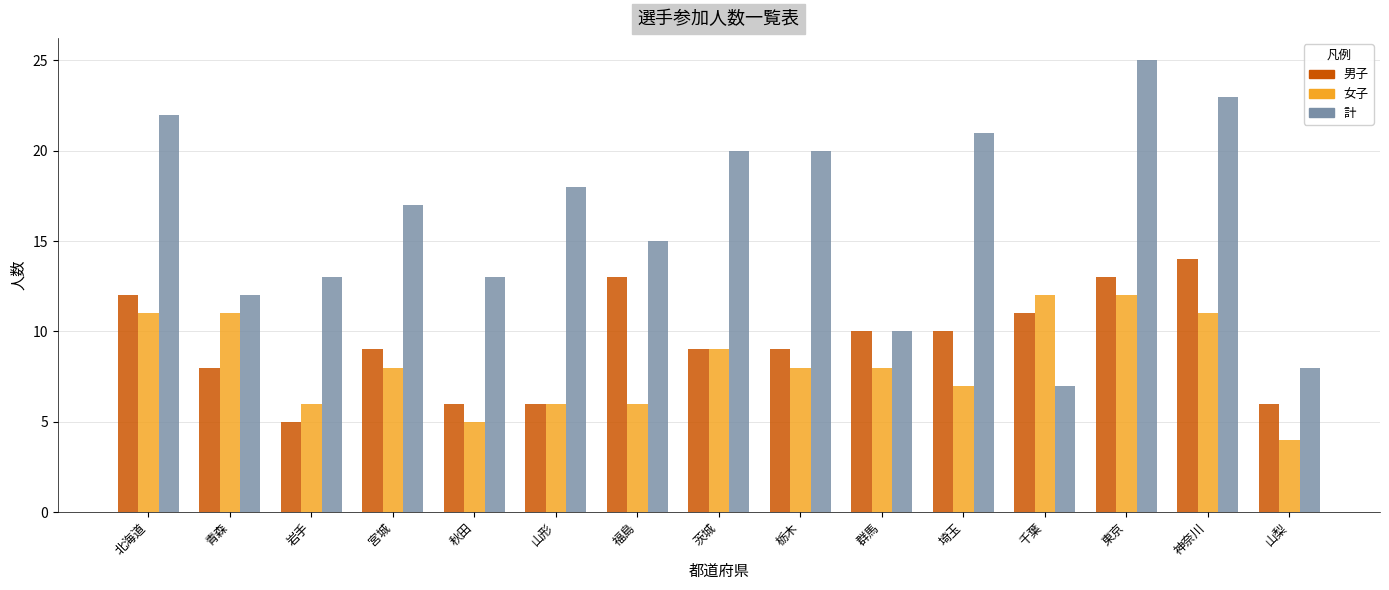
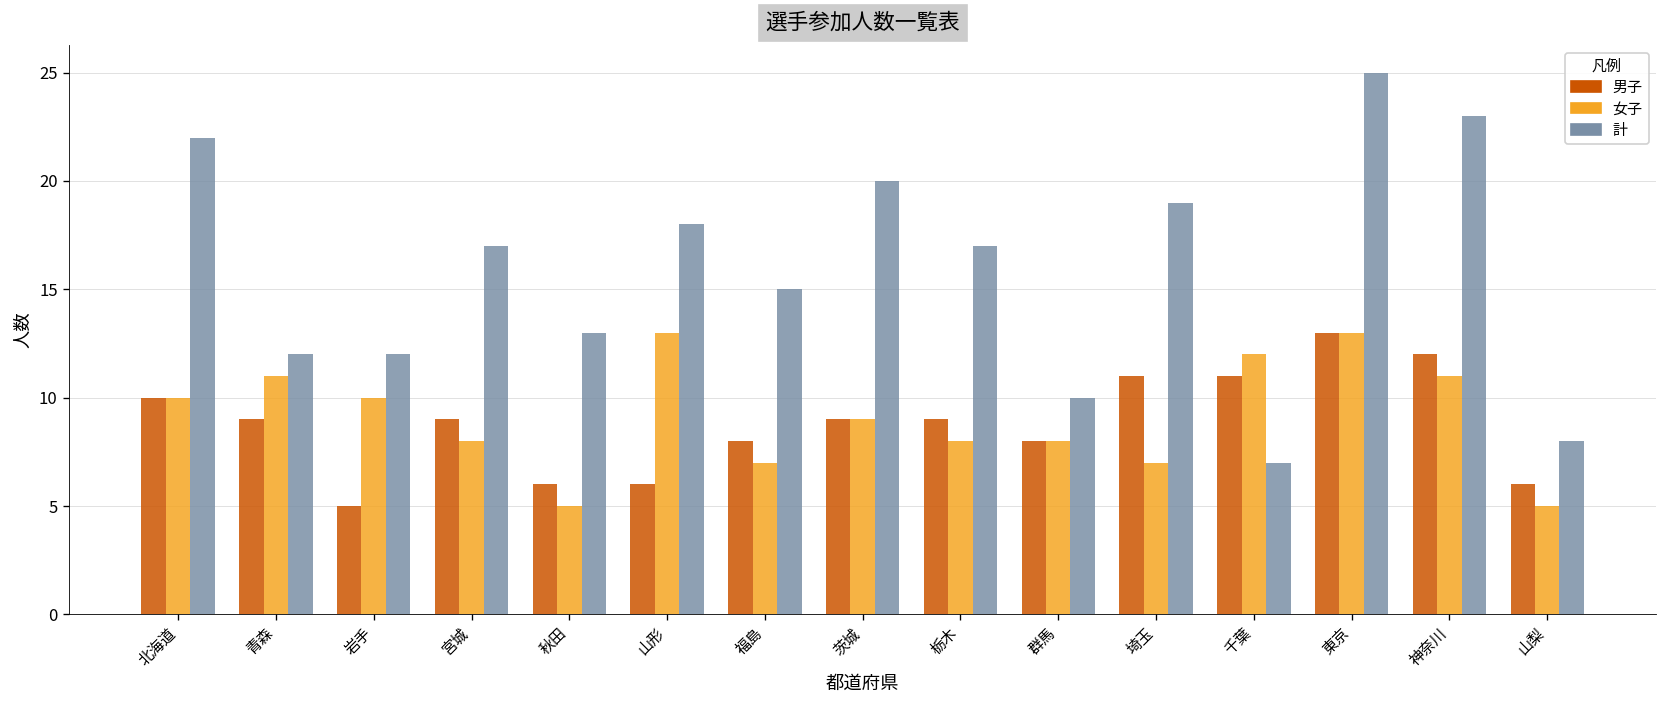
男子, 北海道: 12 -> 10
女子, 北海道: 11 -> 10
男子, 青森: 8 -> 9
女子, 岩手: 6 -> 10
計, 岩手: 13 -> 12
女子, 山形: 6 -> 13
男子, 福島: 13 -> 8
女子, 福島: 6 -> 7
計, 栃木: 20 -> 17
男子, 群馬: 10 -> 8
男子, 埼玉: 10 -> 11
計, 埼玉: 21 -> 19
女子, 東京: 12 -> 13
男子, 神奈川: 14 -> 12
女子, 山梨: 4 -> 5
